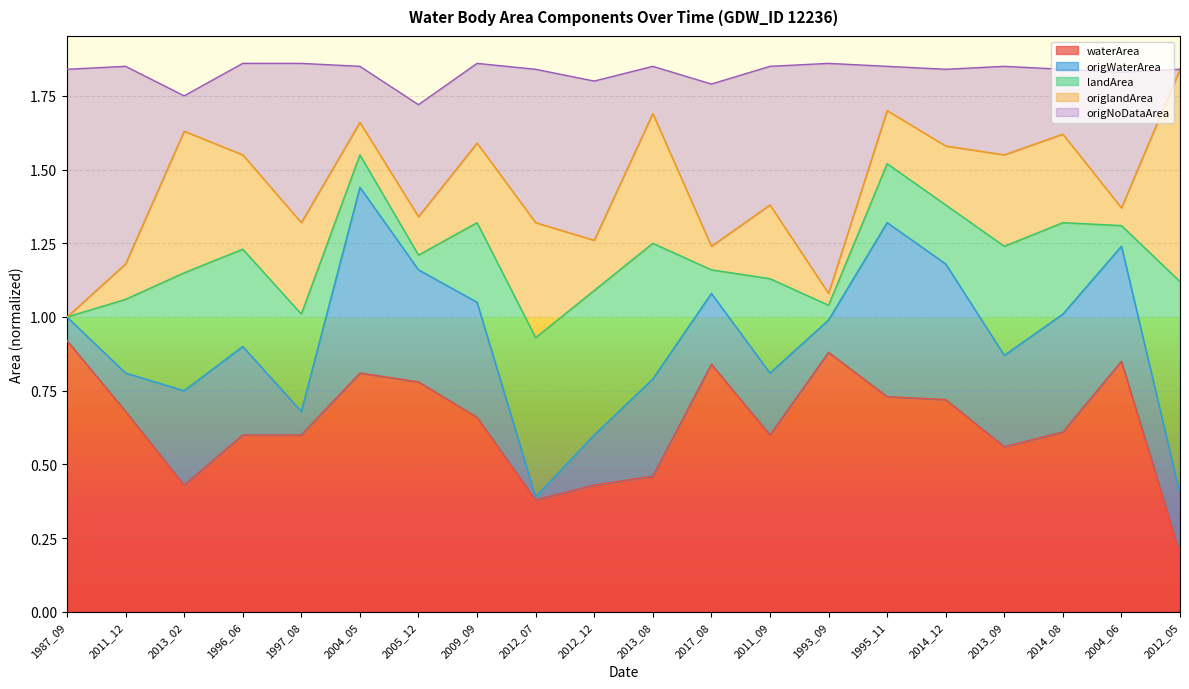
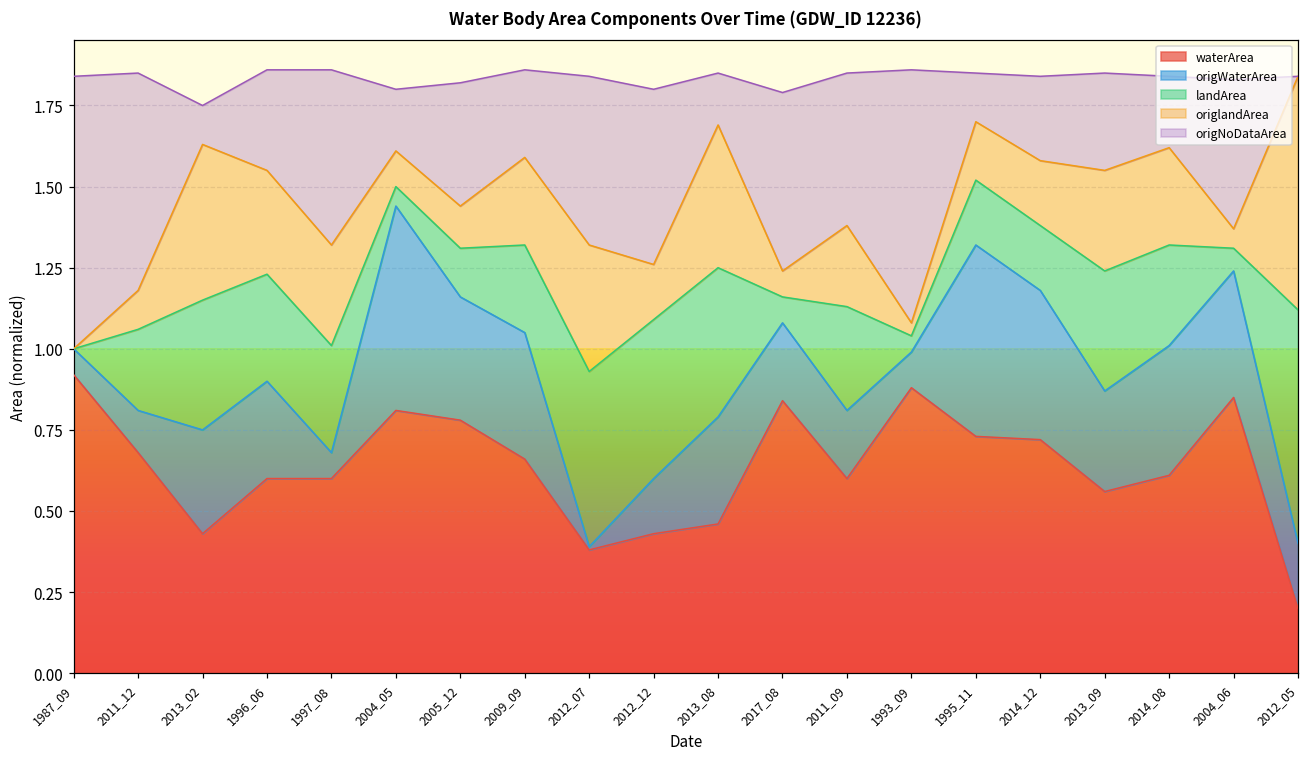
landArea, 2004_05: 0.11 -> 0.06
landArea, 2005_12: 0.05 -> 0.15
